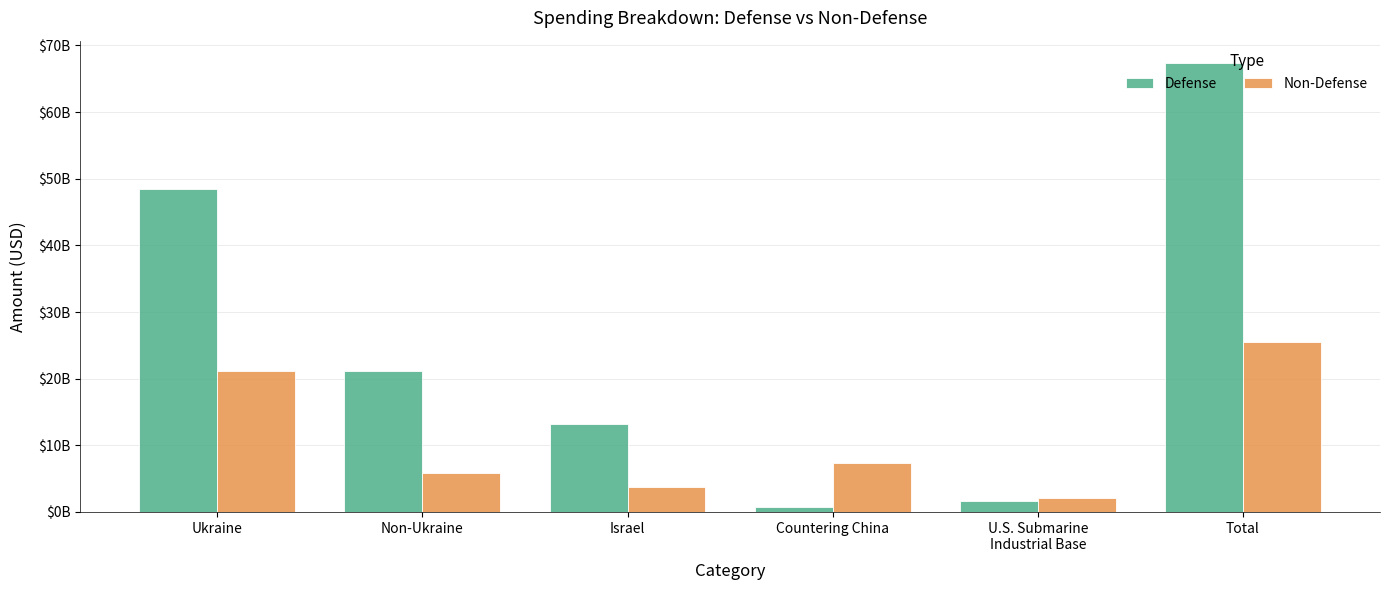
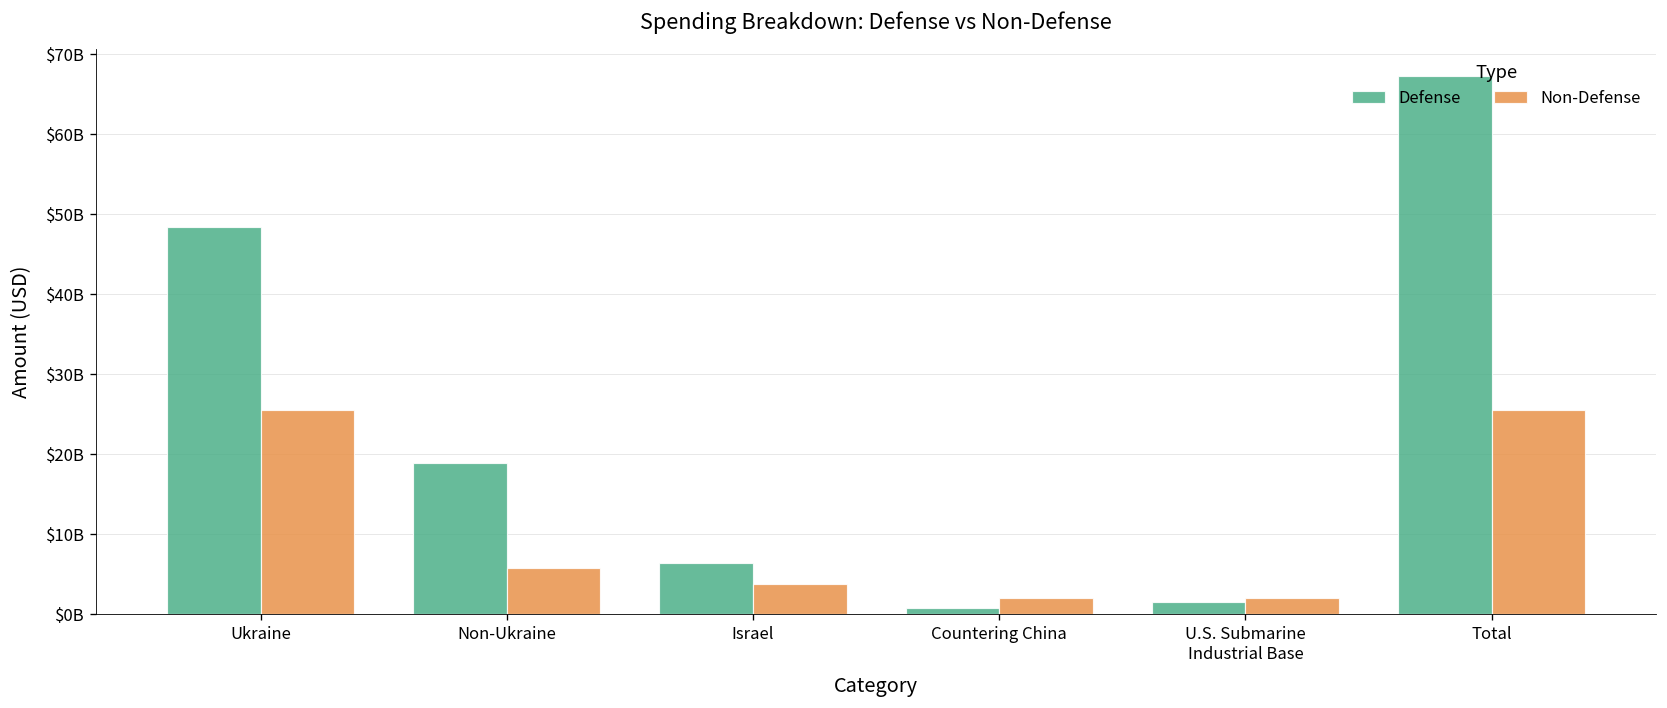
Non-Defense, Ukraine: $21000000000 -> $25000000000
Defense, Non-Ukraine: $21000000000 -> $19000000000
Defense, Israel: $13000000000 -> $6000000000
Non-Defense, Countering China: $7000000000 -> $2000000000
